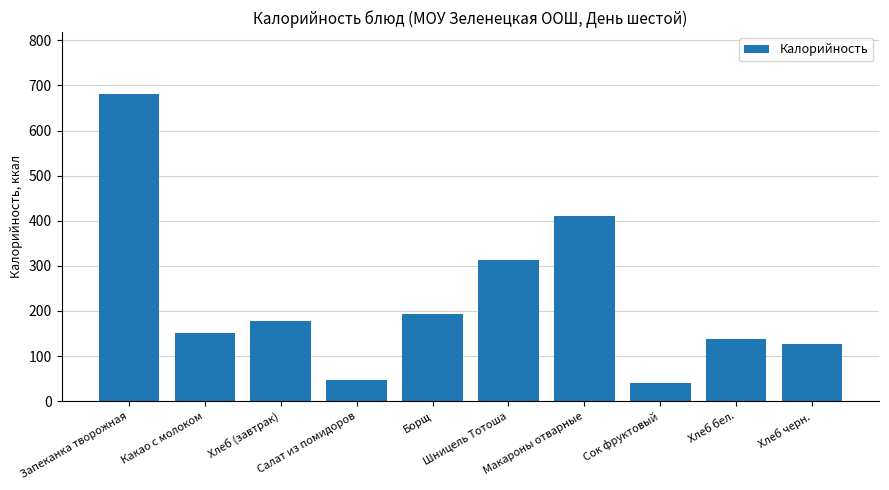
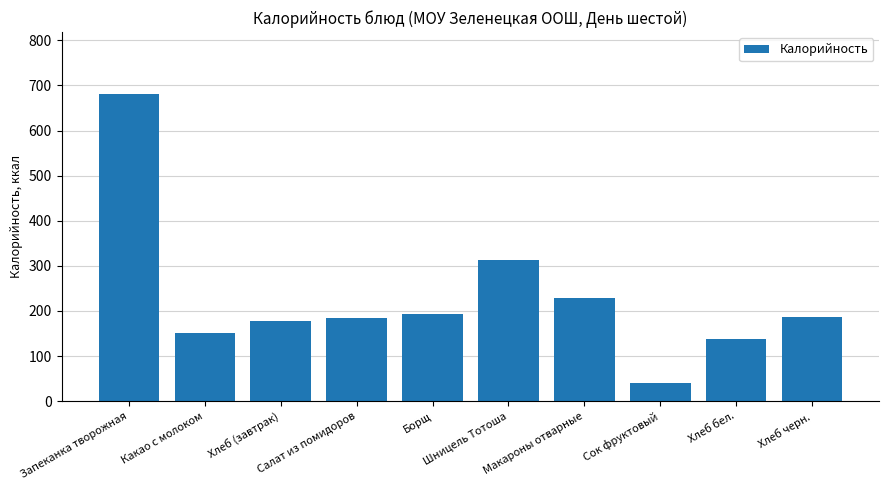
Салат из помидоров: 50 -> 180
Макароны отварные: 410 -> 230
Хлеб черн.: 130 -> 190
